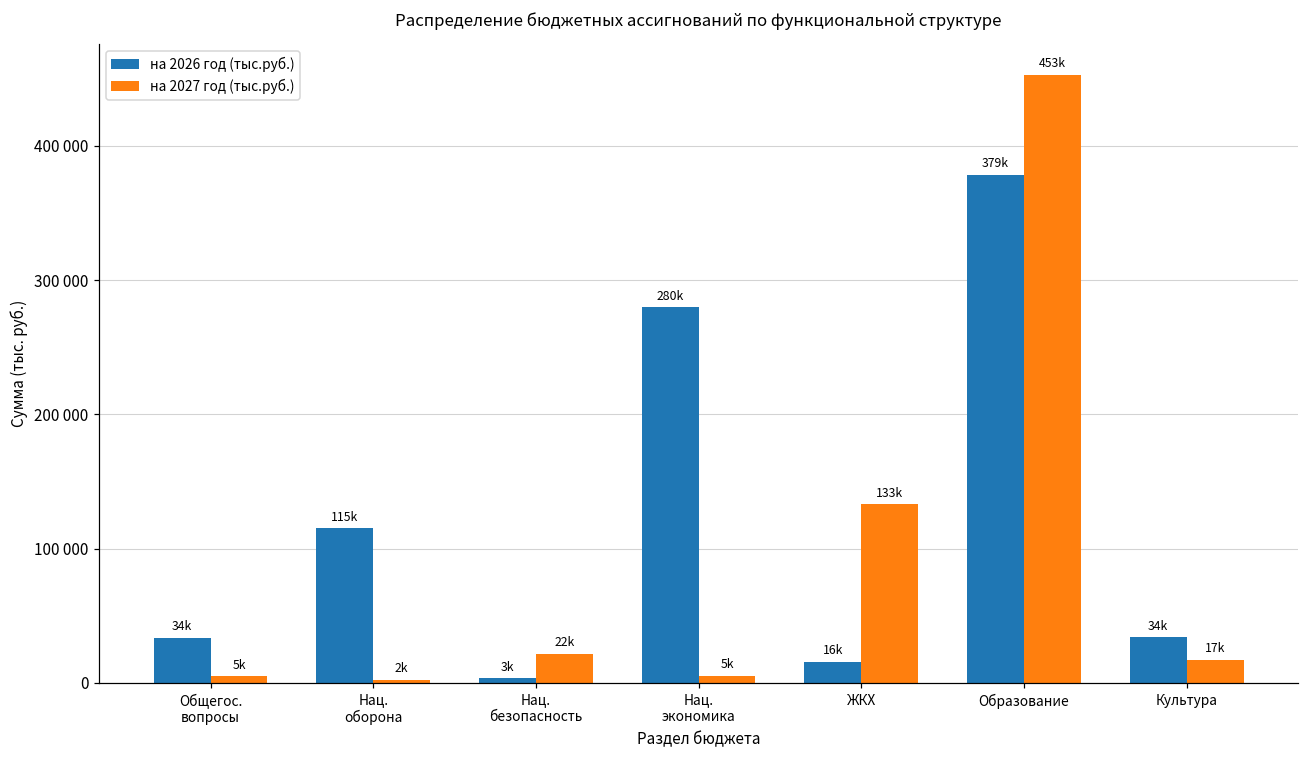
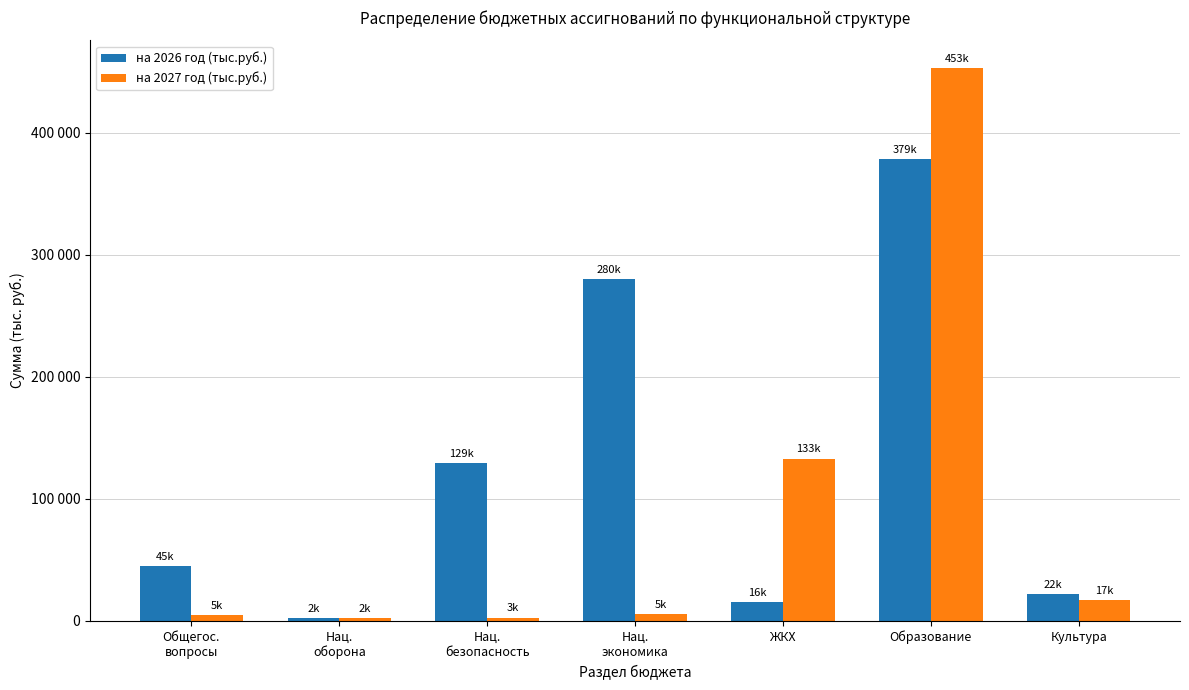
на 2026 год (тыс.руб.), Общегос. вопросы: 34k -> 45k
на 2026 год (тыс.руб.), Нац. оборона: 115k -> 2k
на 2026 год (тыс.руб.), Нац. безопасность: 3k -> 129k
на 2027 год (тыс.руб.), Нац. безопасность: 22k -> 3k
на 2026 год (тыс.руб.), Культура: 34k -> 22k
